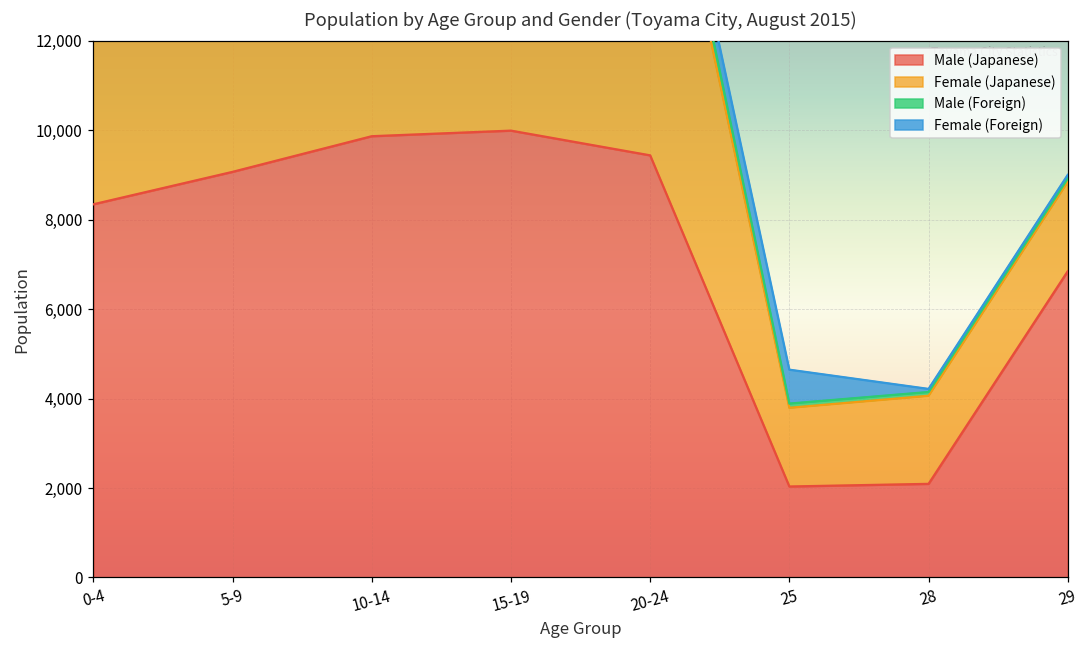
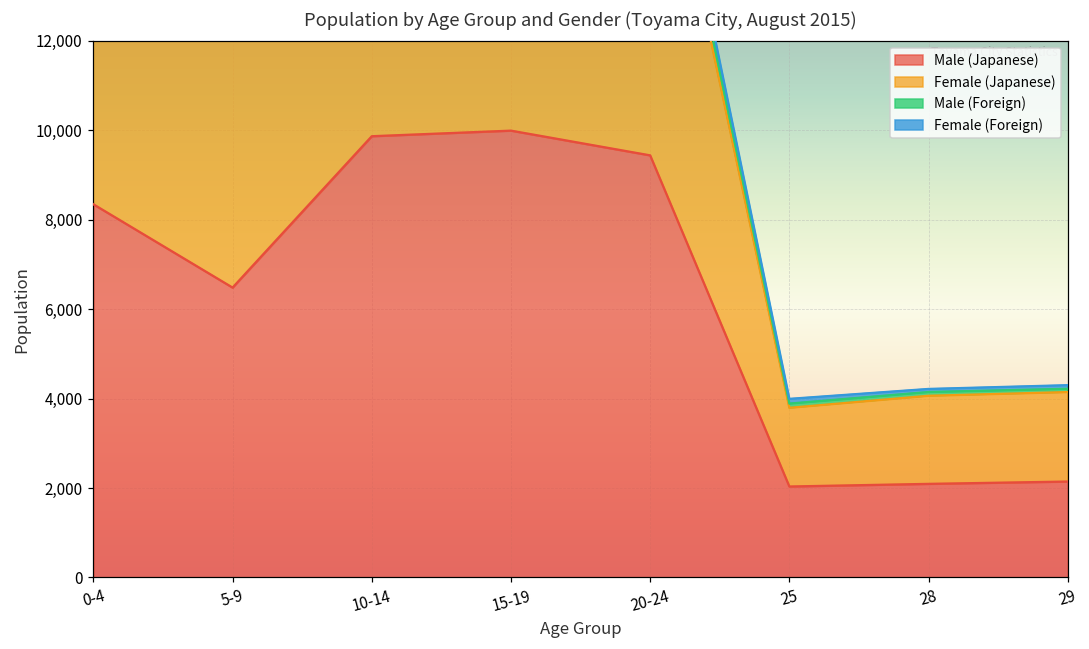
Male (Japanese), 5-9: 9,100 -> 6,500
Female (Foreign), 25: 800 -> 100
Male (Japanese), 29: 6,800 -> 2,100
